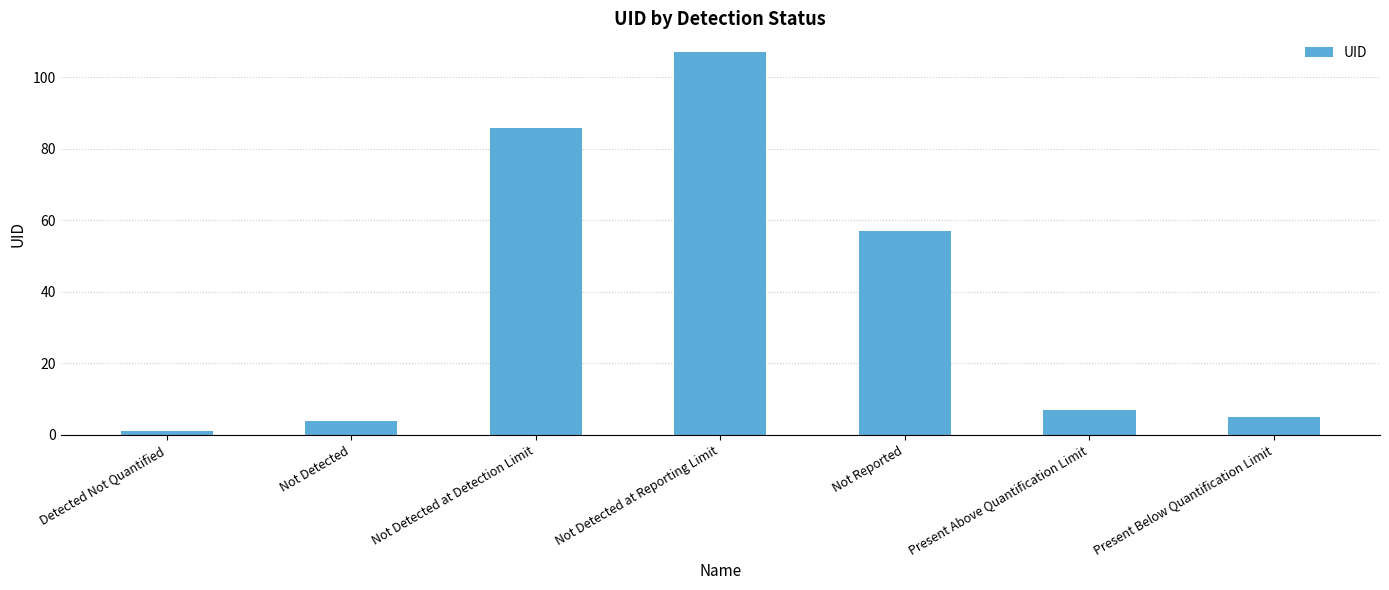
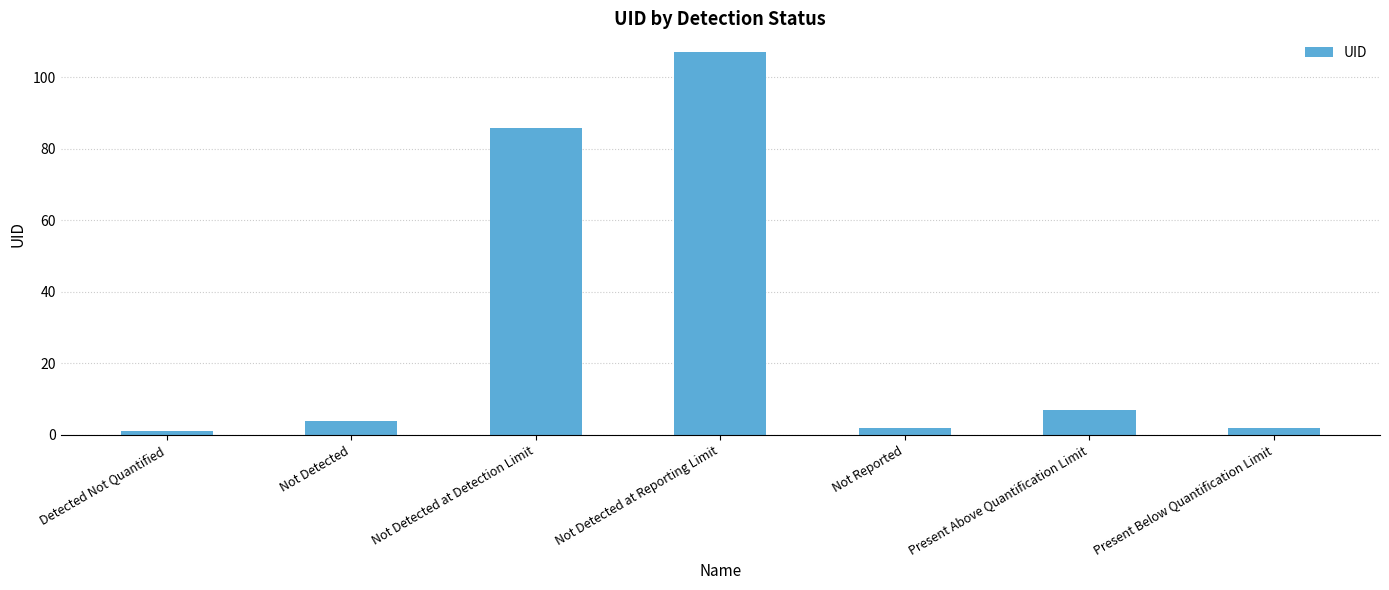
Not Reported: 57 -> 2
Present Below Quantification Limit: 5 -> 2
